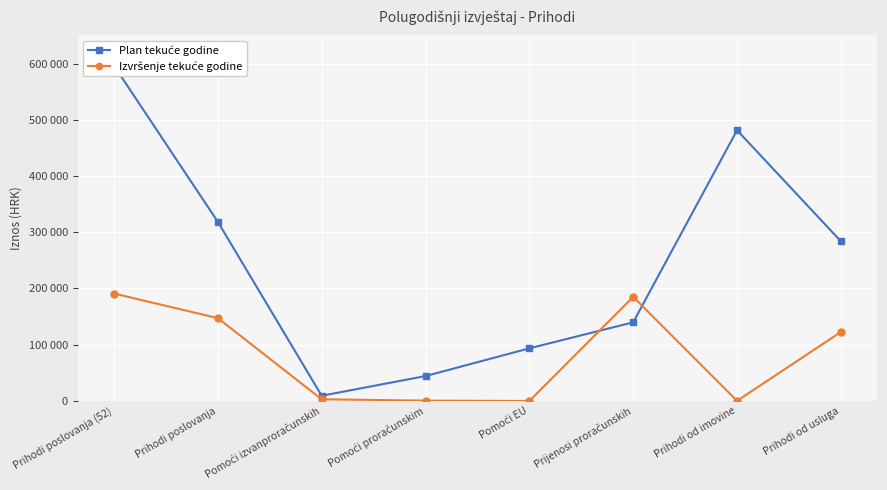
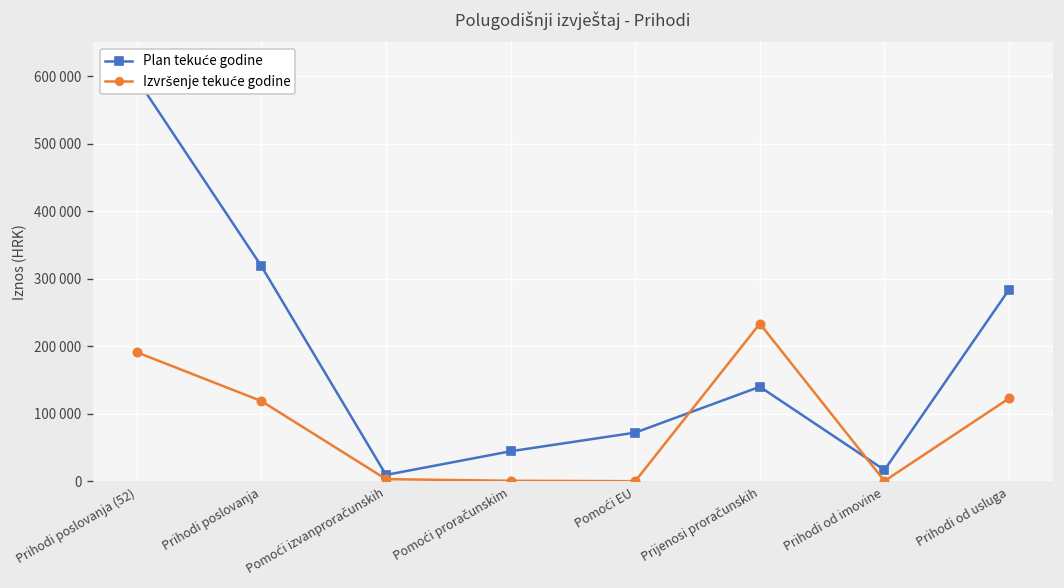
Izvršenje tekuće godine, Prihodi poslovanja: 150000 -> 120000
Plan tekuće godine, Pomoći EU: 90000 -> 70000
Izvršenje tekuće godine, Prijenosi proračunskih: 190000 -> 230000
Plan tekuće godine, Prihodi od imovine: 480000 -> 20000
